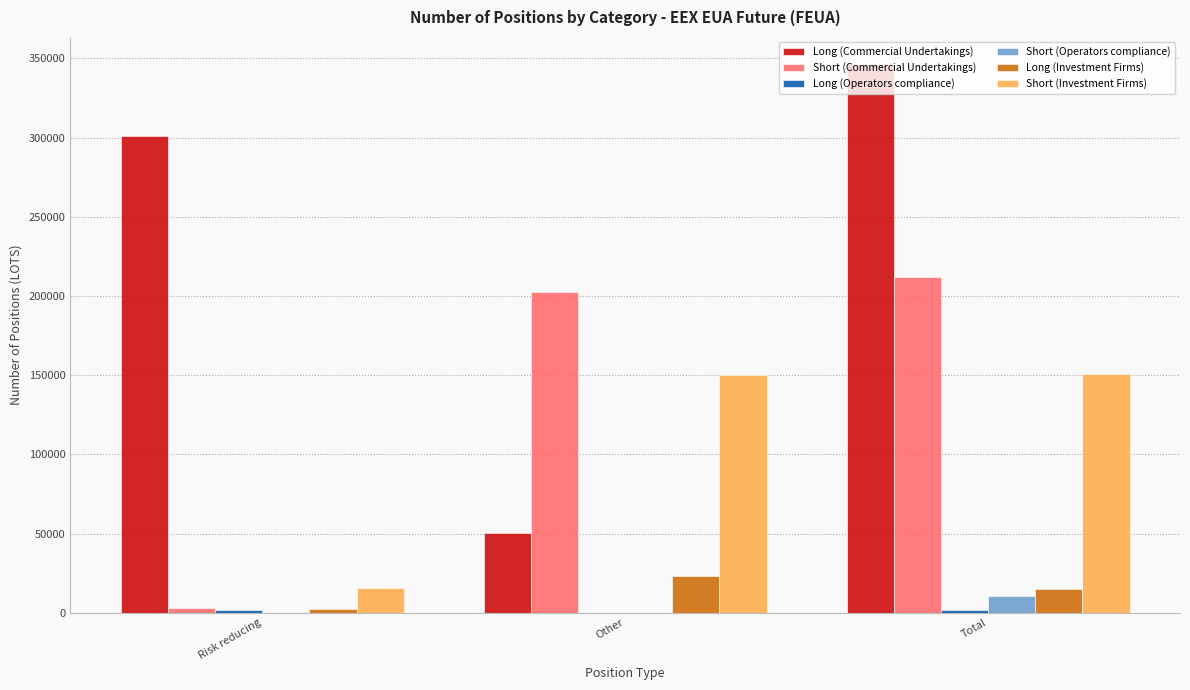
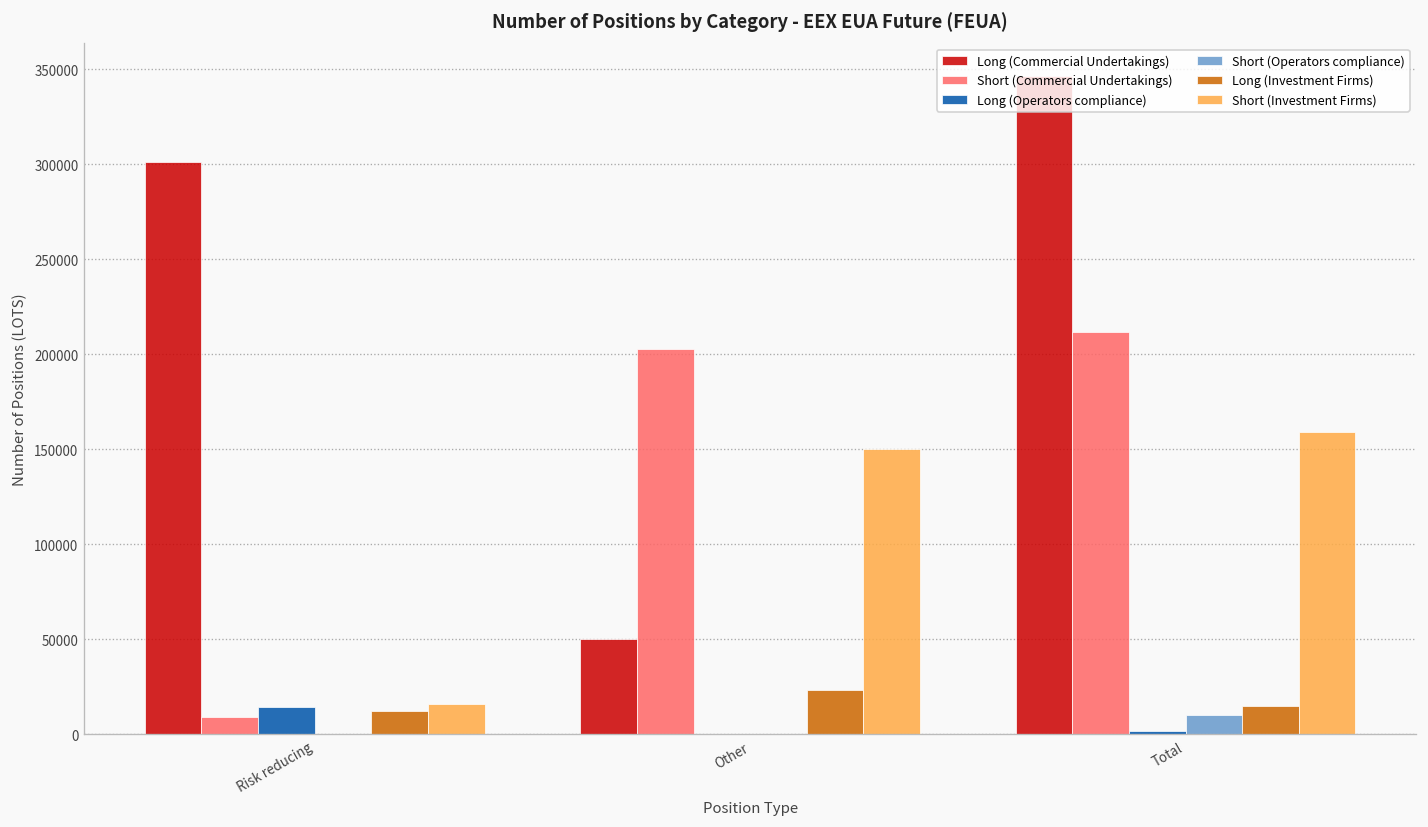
Short (Commercial Undertakings), Risk reducing: 3000 -> 9000
Long (Operators compliance), Risk reducing: 2000 -> 14000
Long (Investment Firms), Risk reducing: 2000 -> 12000
Short (Investment Firms), Total: 151000 -> 159000
